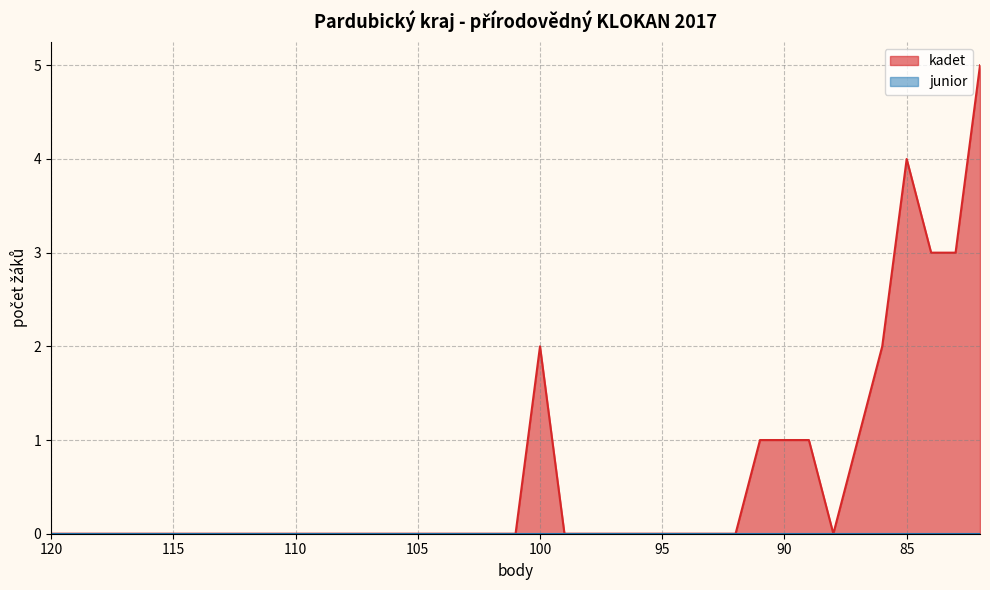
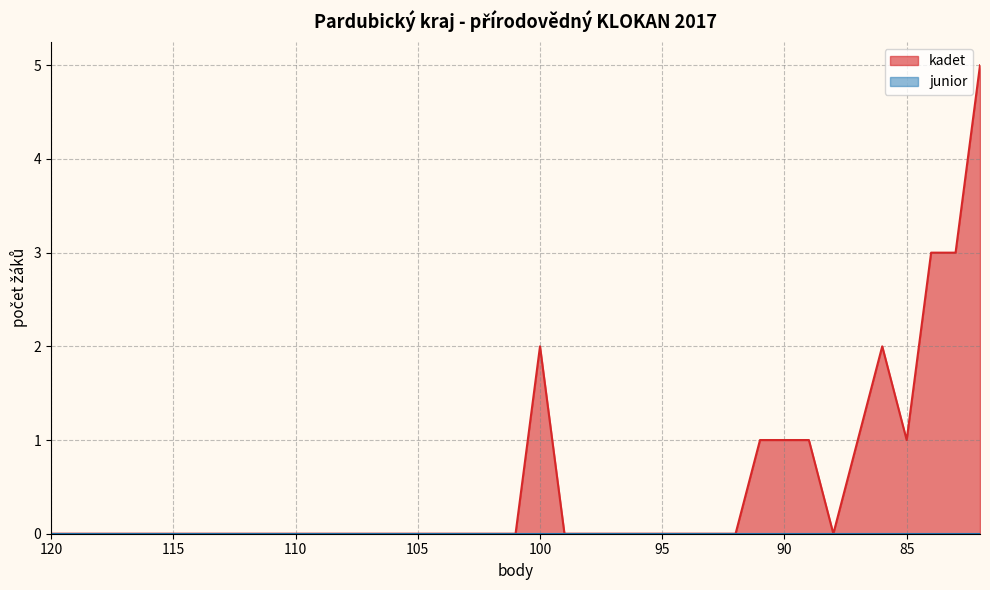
kadet, 85: 4 -> 1
